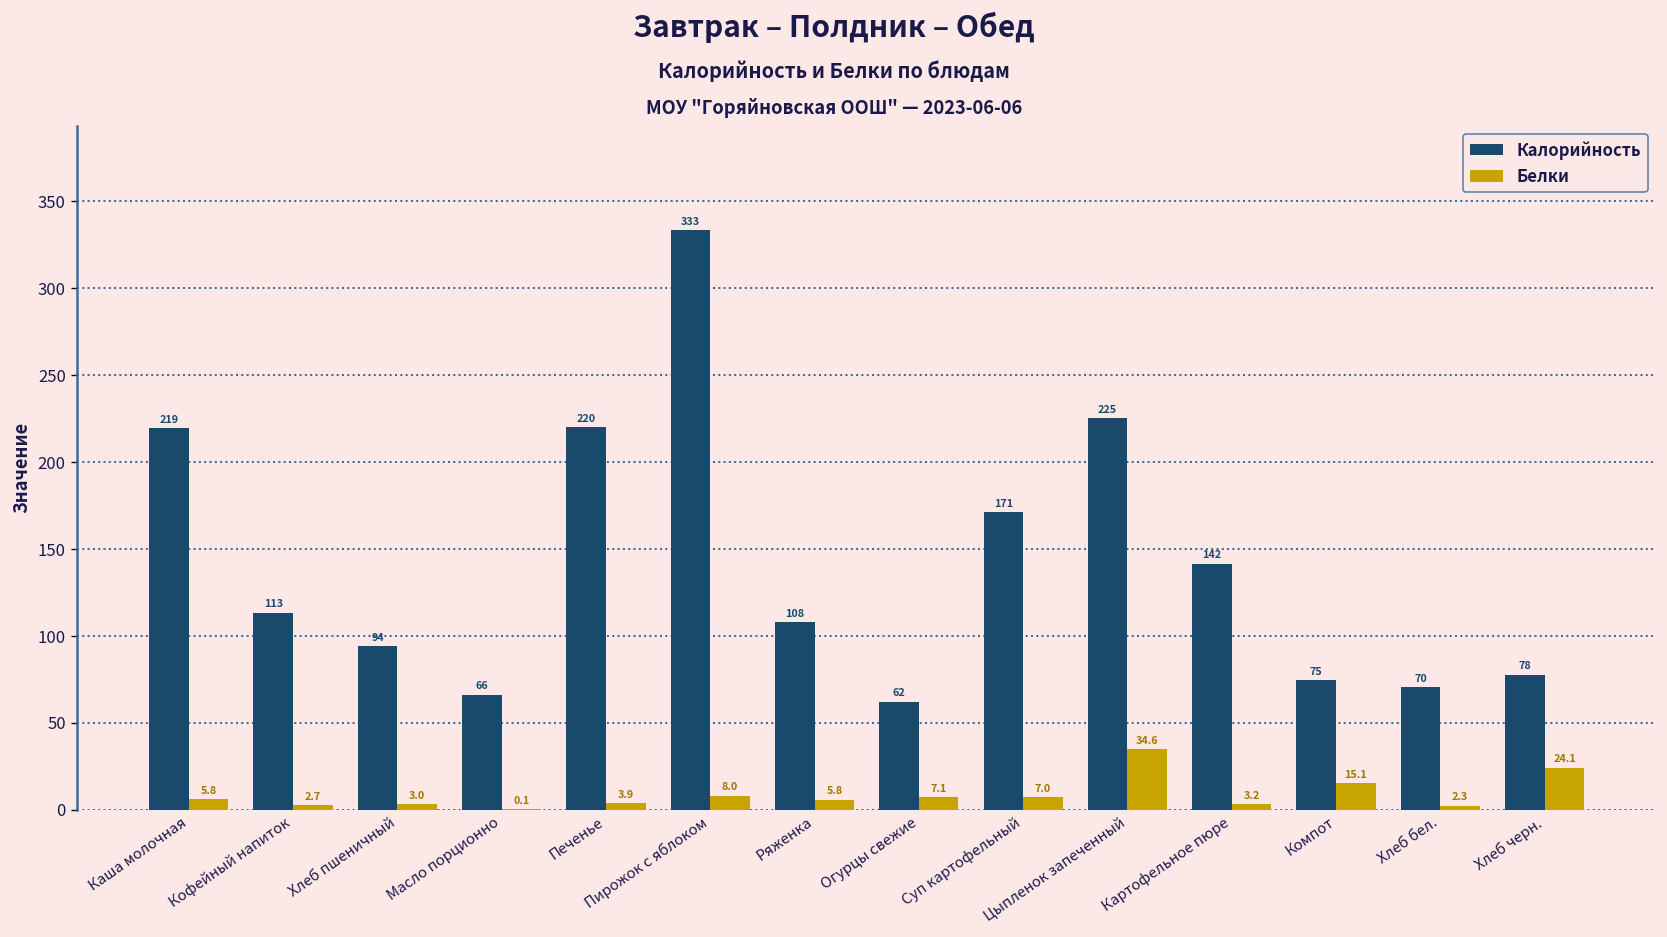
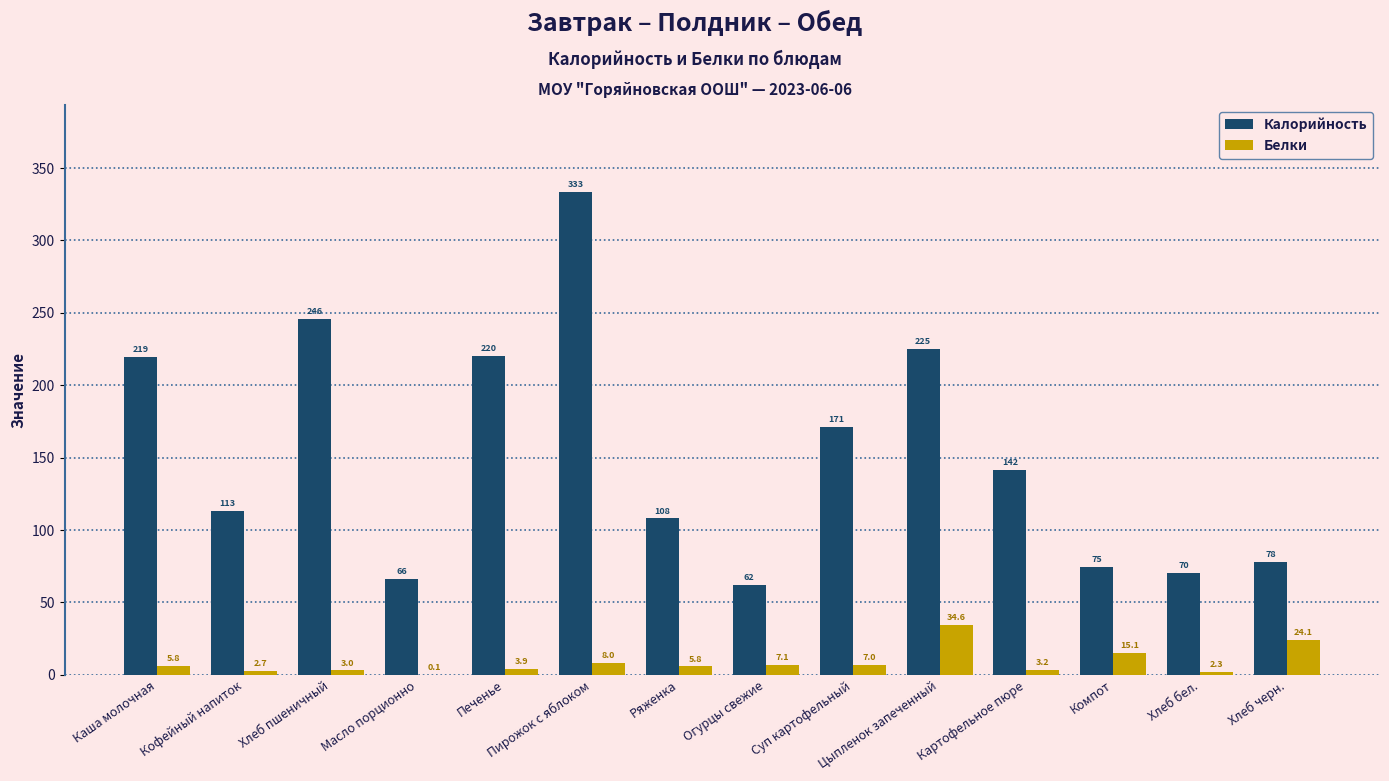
Калорийность, Хлеб пшеничный: 94 -> 246
